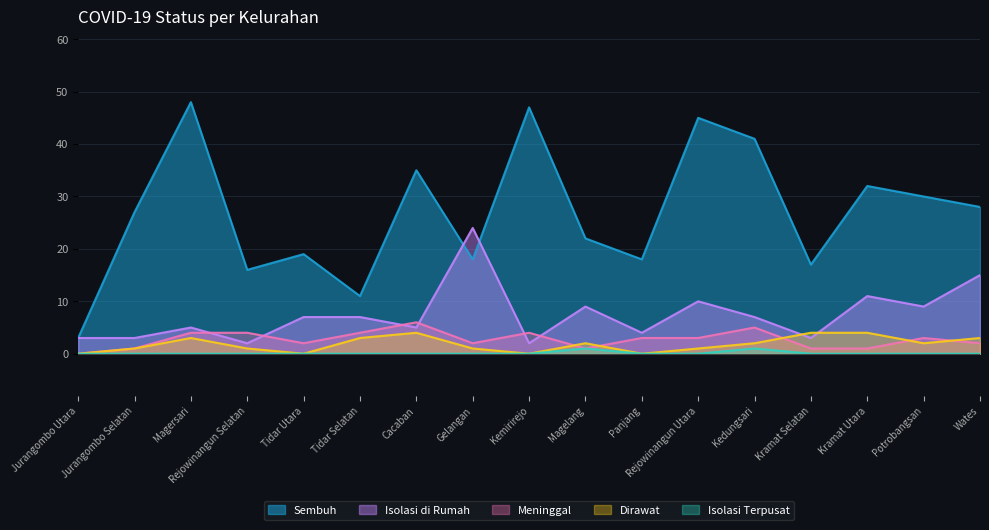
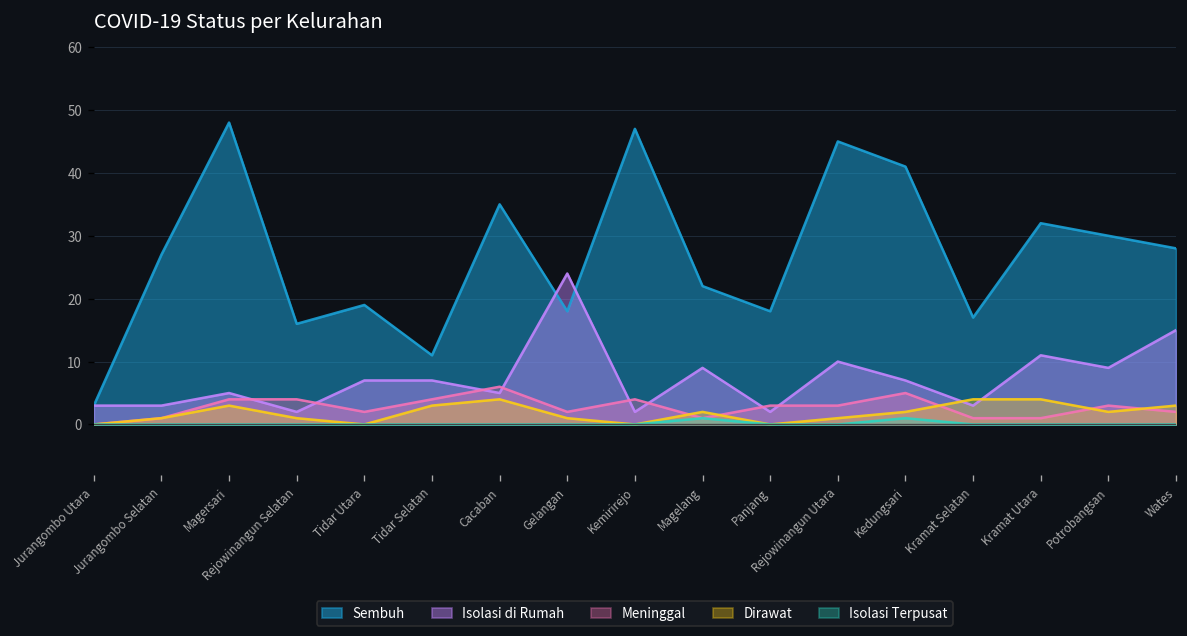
Isolasi di Rumah, Panjang: 4 -> 2
